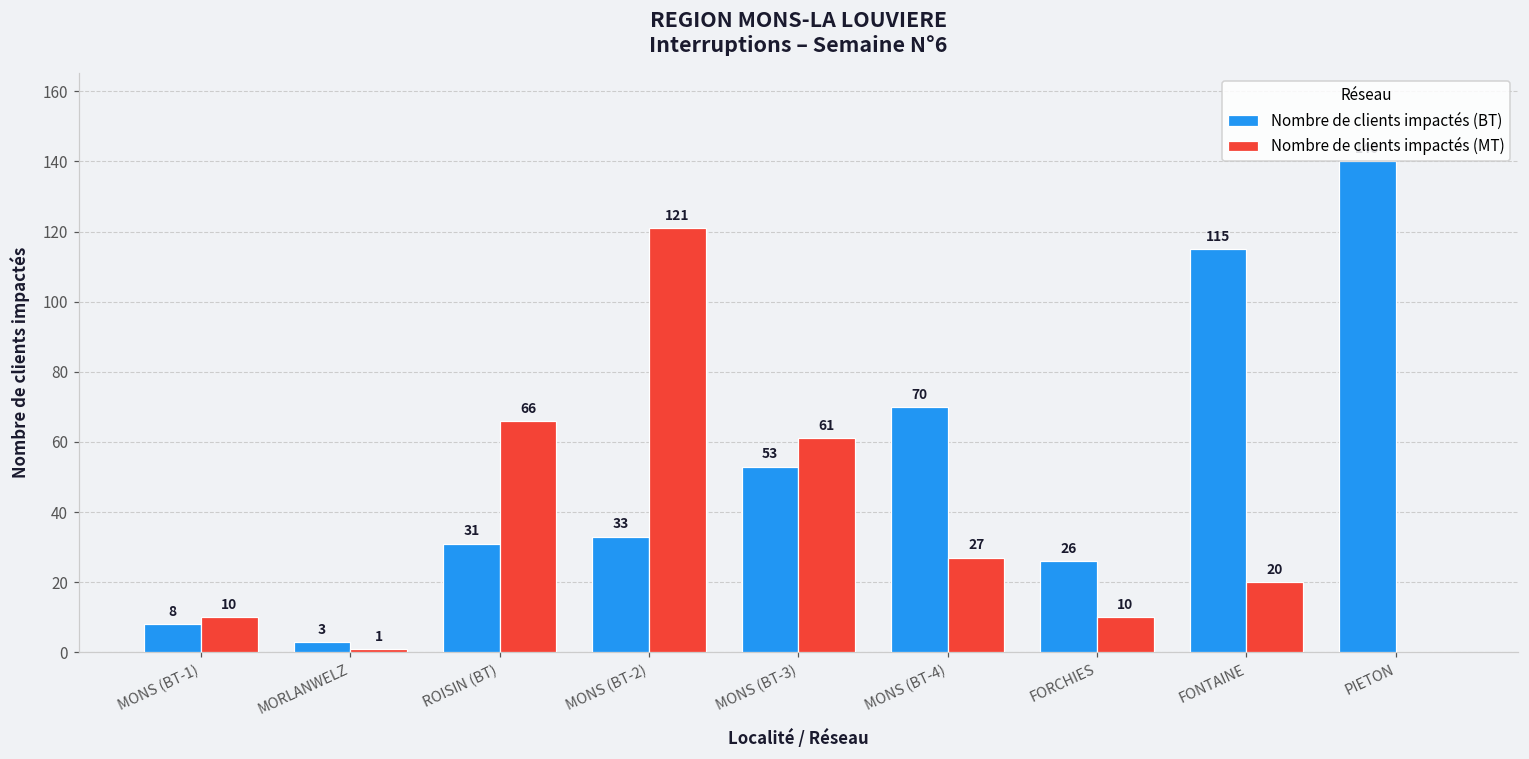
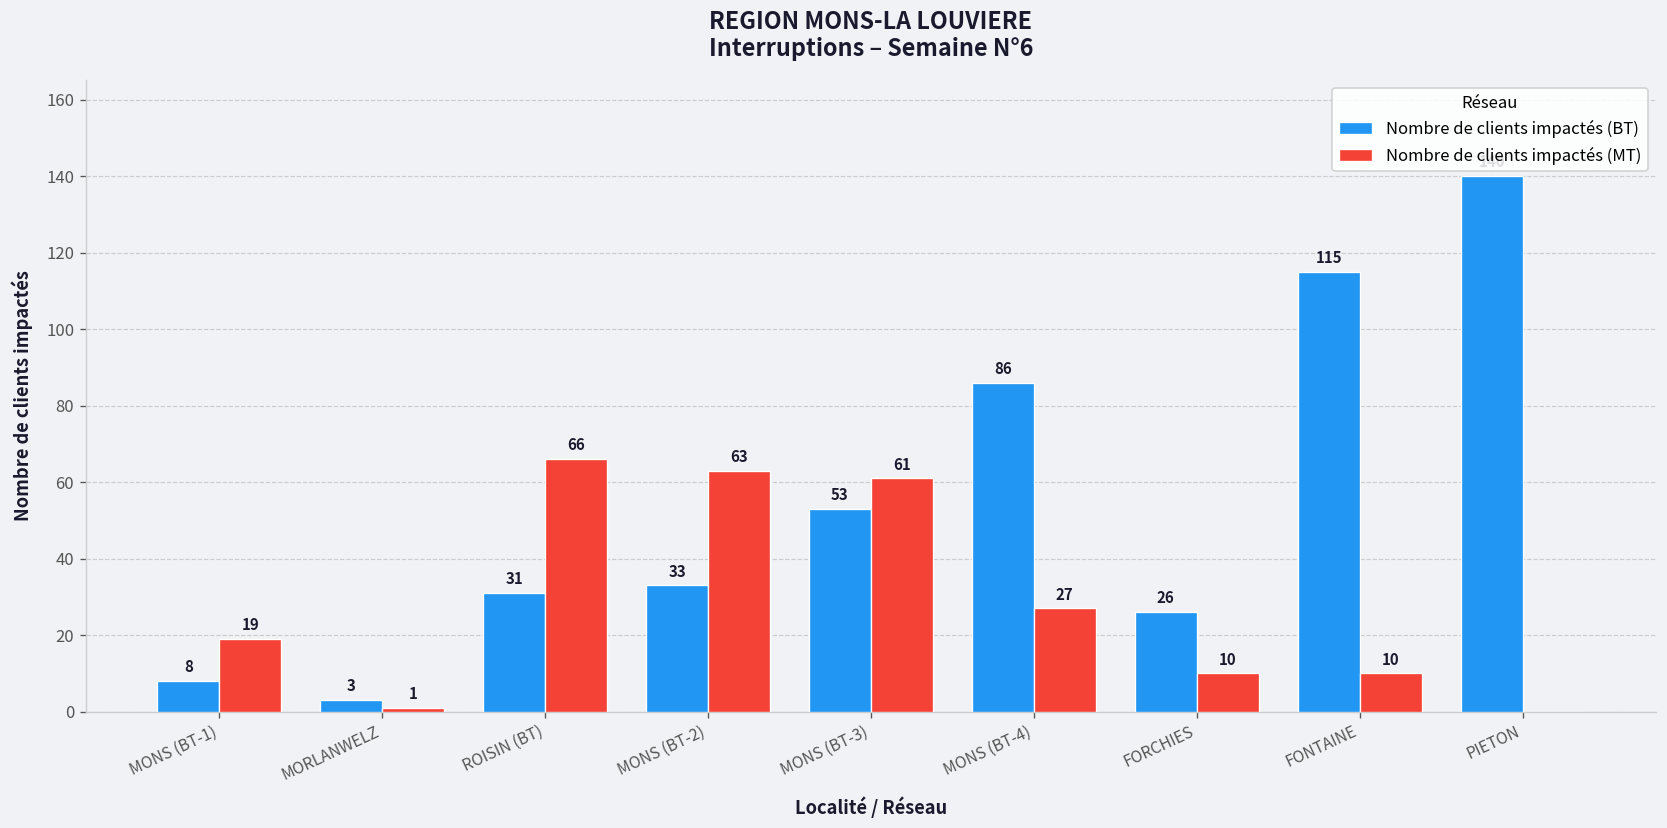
Nombre de clients impactés (MT), MONS (BT-1): 10 -> 19
Nombre de clients impactés (MT), MONS (BT-2): 121 -> 63
Nombre de clients impactés (BT), MONS (BT-4): 70 -> 86
Nombre de clients impactés (MT), FONTAINE: 20 -> 10
